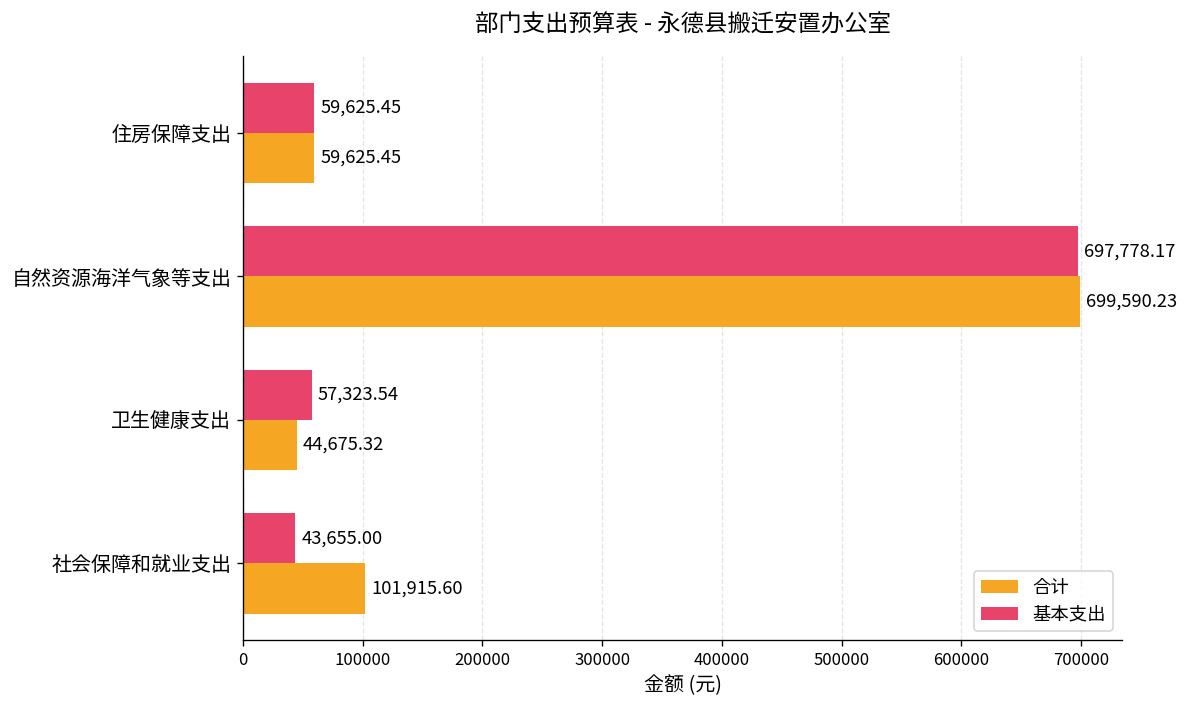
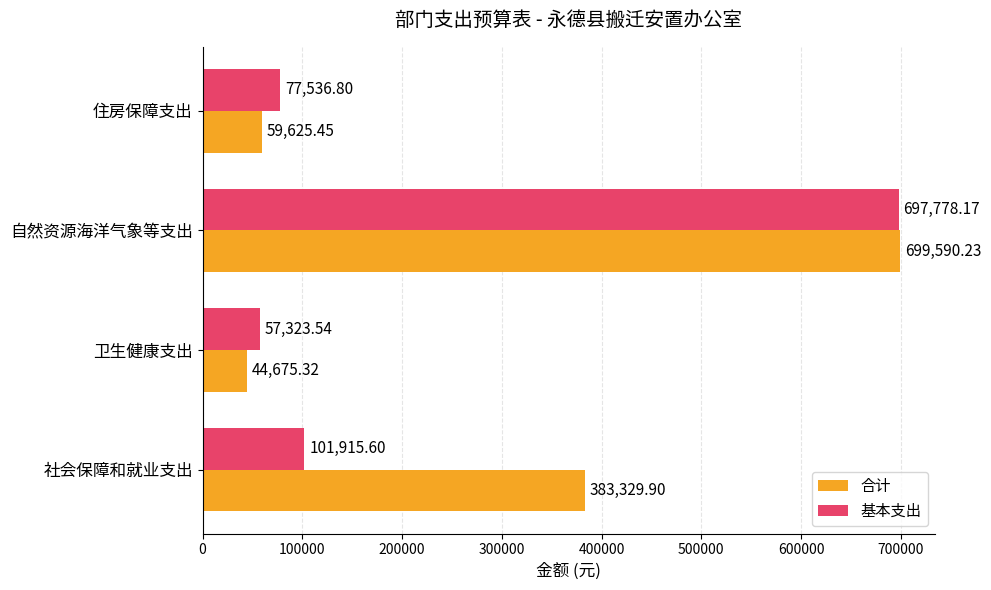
基本支出, 住房保障支出: 59,625.45 -> 77,536.80
基本支出, 社会保障和就业支出: 43,655.00 -> 101,915.60
合计, 社会保障和就业支出: 101,915.60 -> 383,329.90
